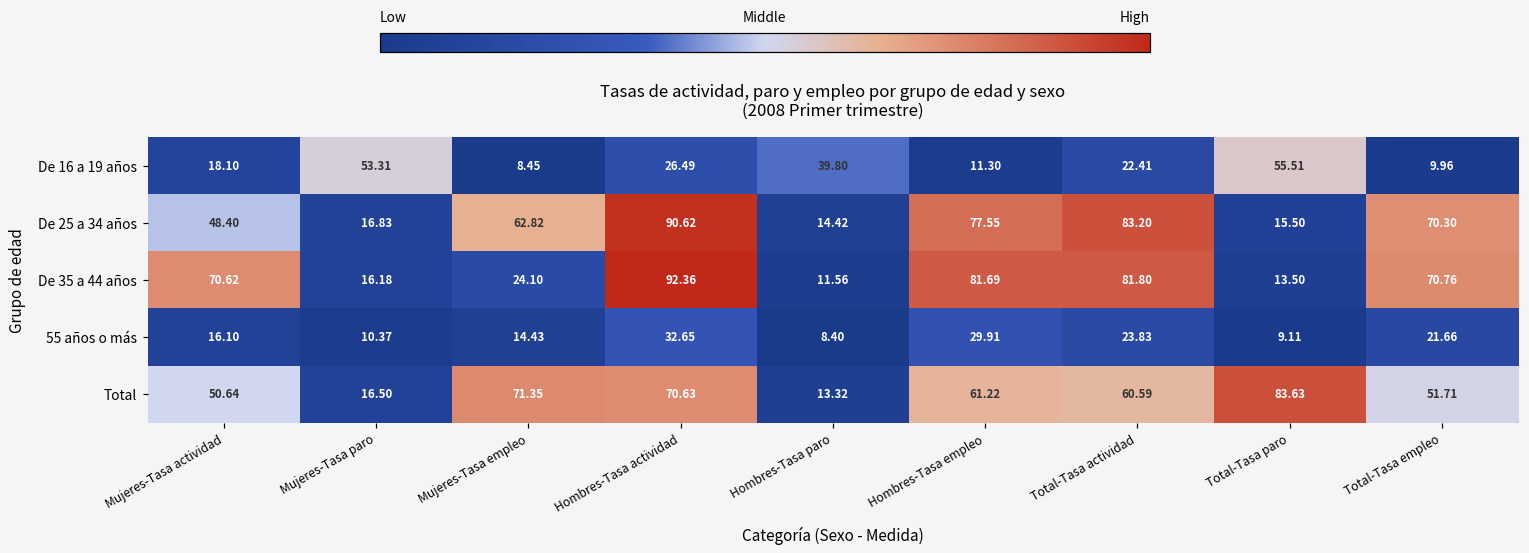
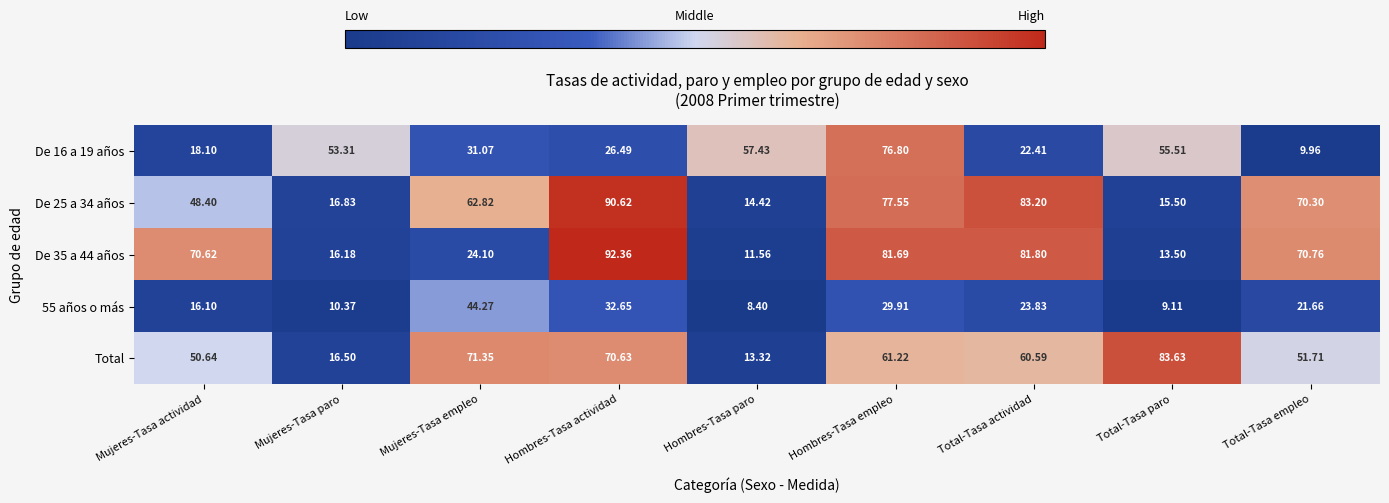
De 16 a 19 años, Mujeres-Tasa empleo: 8.45 -> 31.07
De 16 a 19 años, Hombres-Tasa paro: 39.80 -> 57.43
De 16 a 19 años, Hombres-Tasa empleo: 11.30 -> 76.80
55 años o más, Mujeres-Tasa empleo: 14.43 -> 44.27
